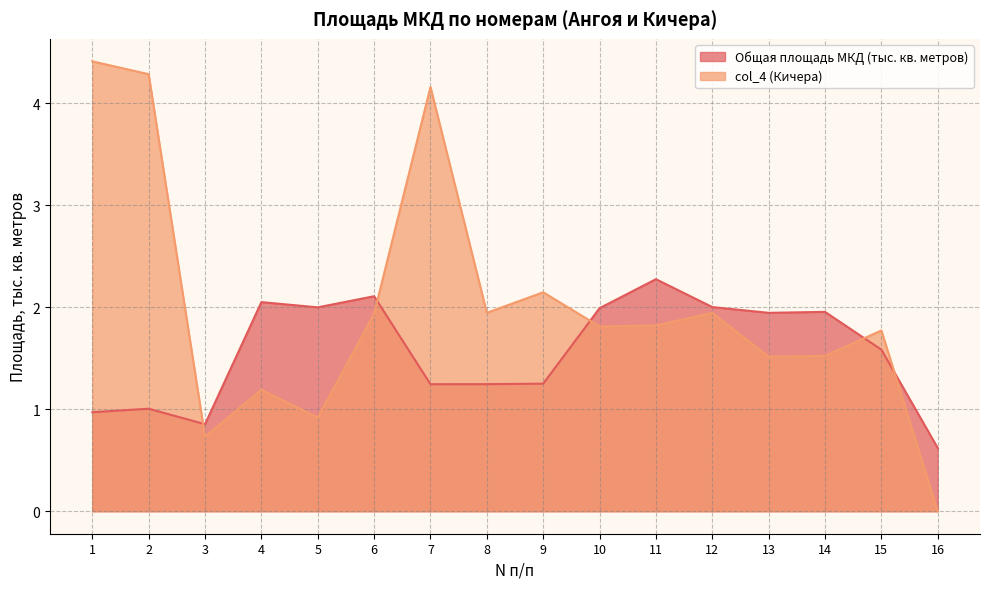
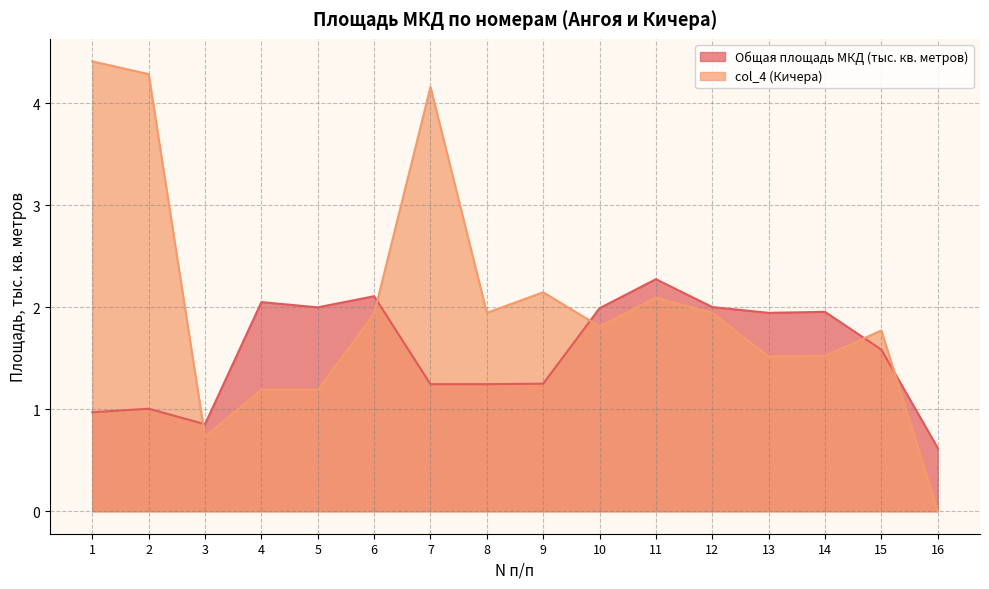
col_4 (Кичера), 5: 0.92 -> 1.19
col_4 (Кичера), 11: 1.82 -> 2.09
